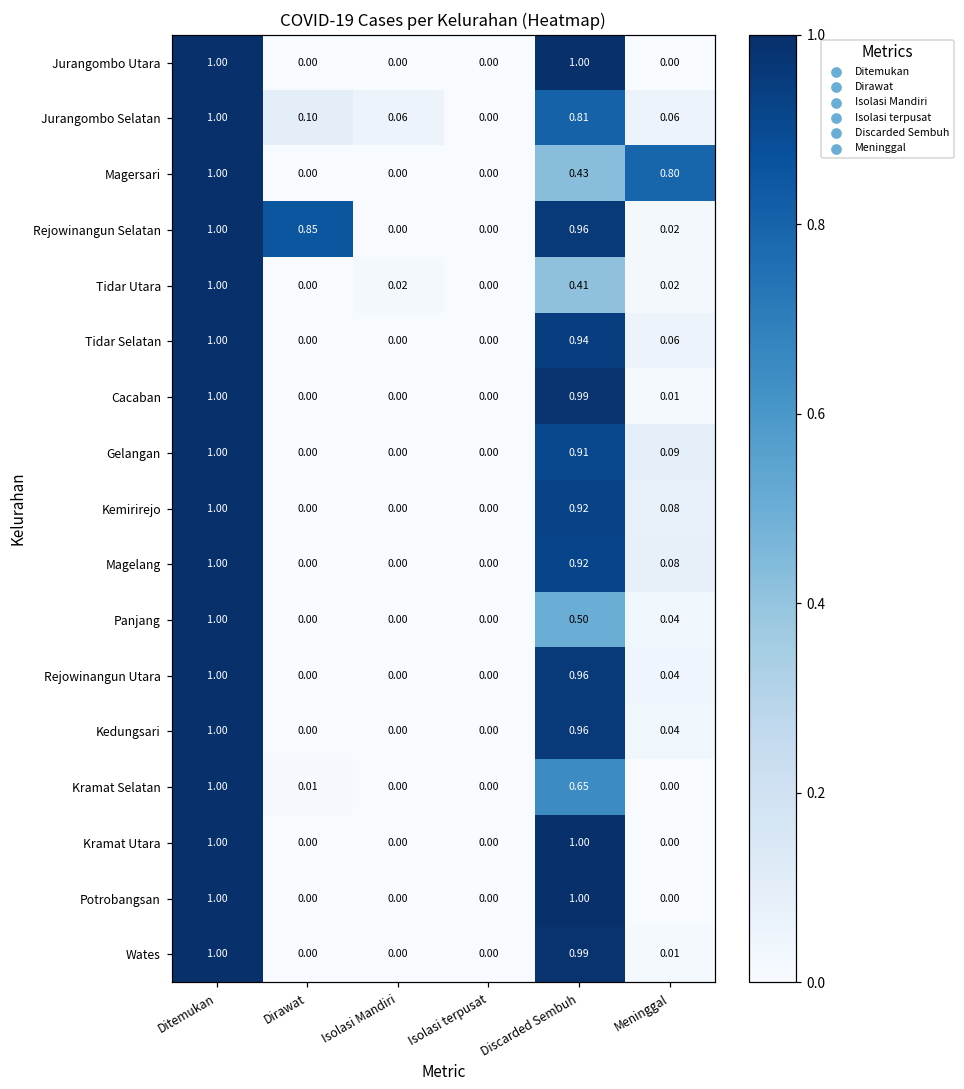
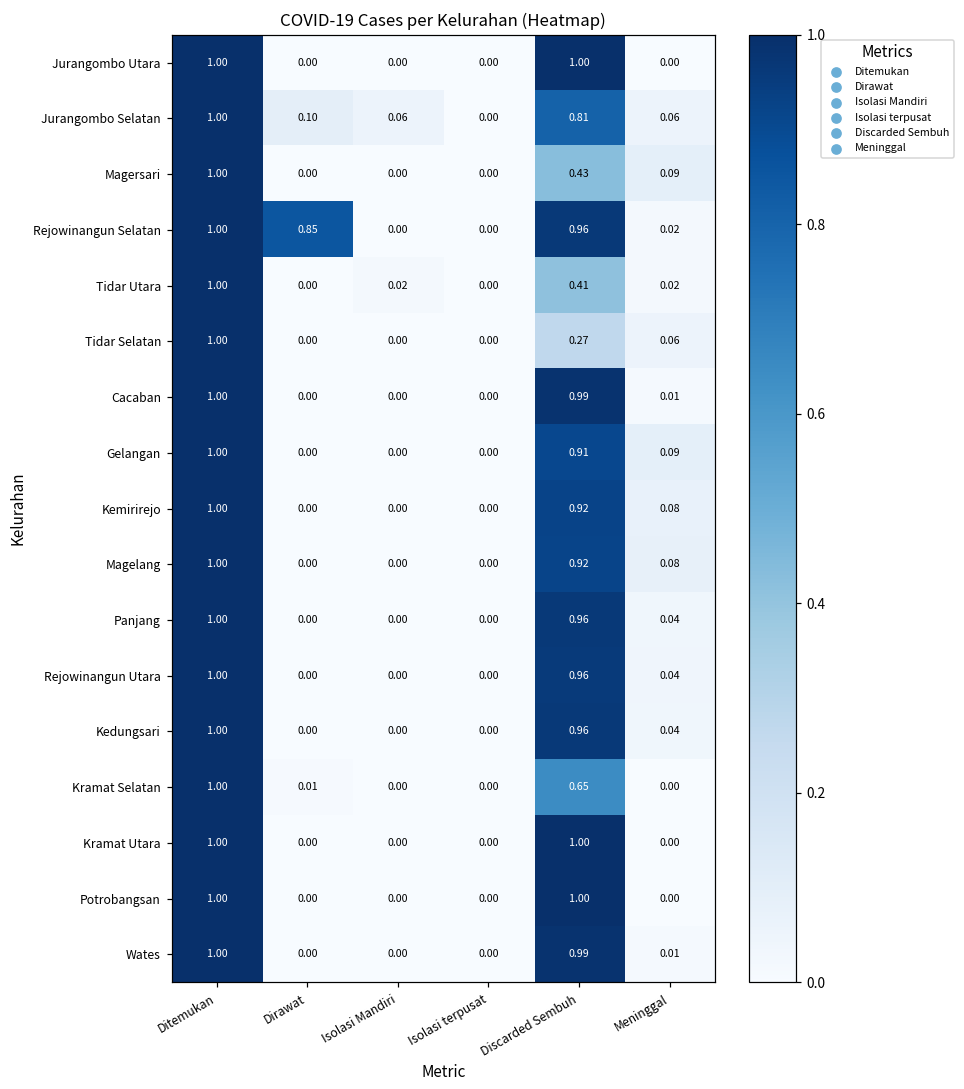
Magersari, Meninggal: 0.80 -> 0.09
Tidar Selatan, Discarded Sembuh: 0.94 -> 0.27
Panjang, Discarded Sembuh: 0.50 -> 0.96
